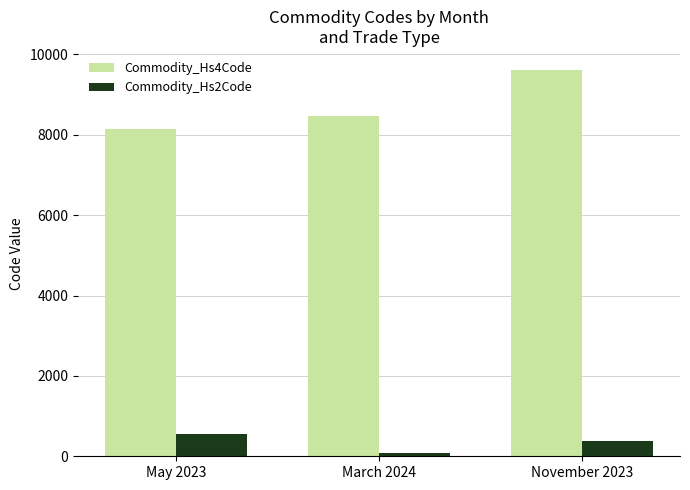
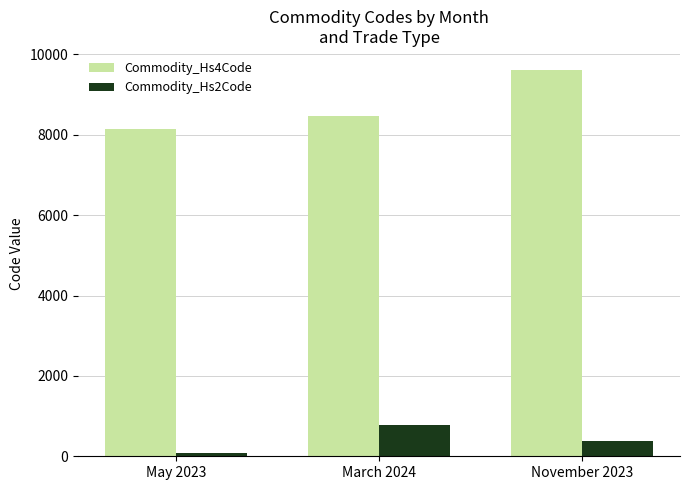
Commodity_Hs2Code, May 2023: 600 -> 100
Commodity_Hs2Code, March 2024: 100 -> 800
